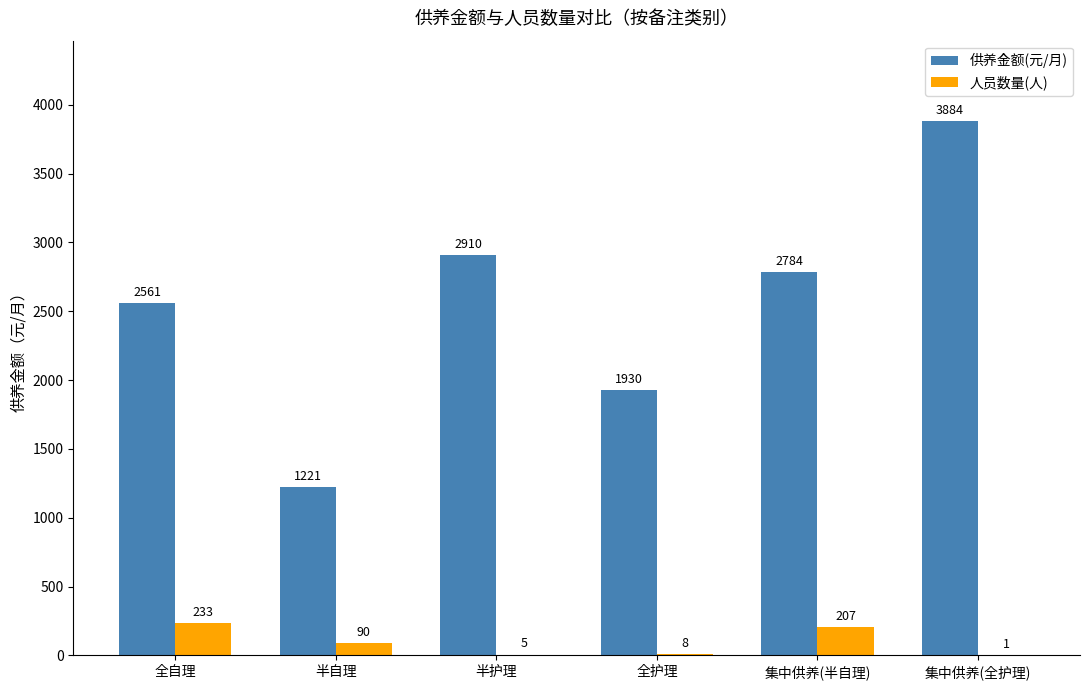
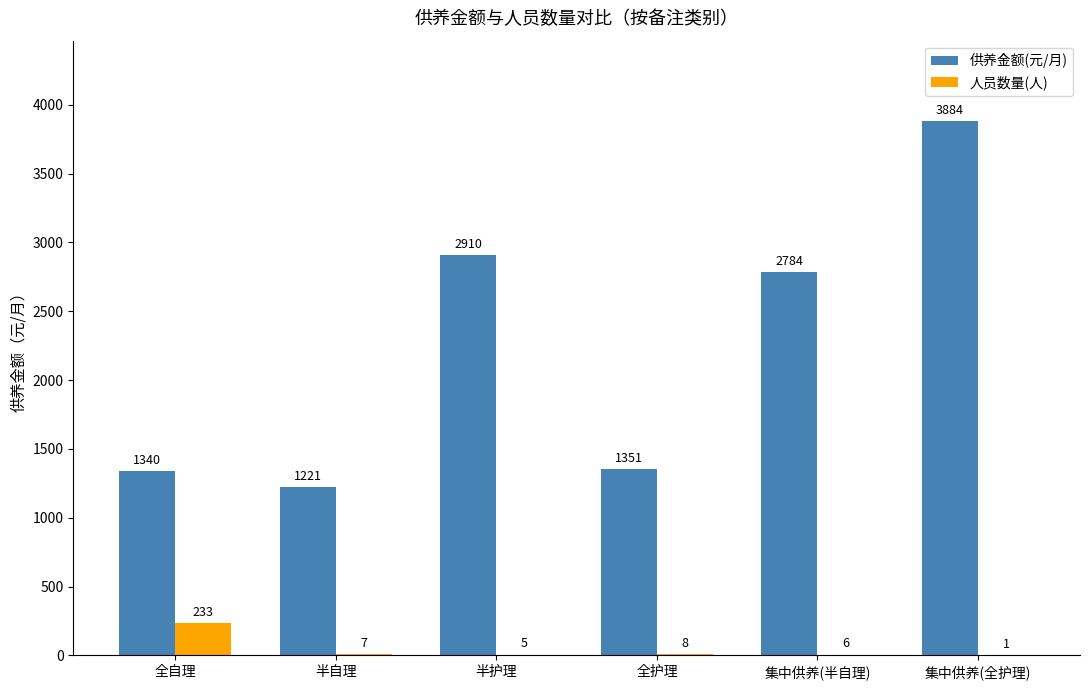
供养金额(元/月), 全自理: 2561 -> 1340
人员数量(人), 半自理: 90 -> 7
供养金额(元/月), 全护理: 1930 -> 1351
人员数量(人), 集中供养(半自理): 207 -> 6
